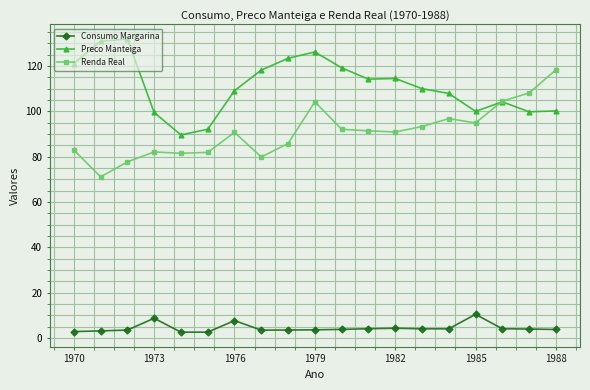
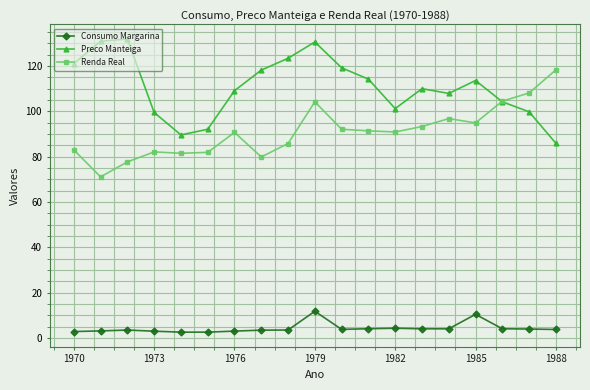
Consumo Margarina, 1973: 9 -> 3
Consumo Margarina, 1976: 8 -> 3
Consumo Margarina, 1979: 4 -> 12
Preco Manteiga, 1979: 126 -> 131
Preco Manteiga, 1982: 115 -> 101
Preco Manteiga, 1985: 100 -> 114
Preco Manteiga, 1988: 100 -> 86
